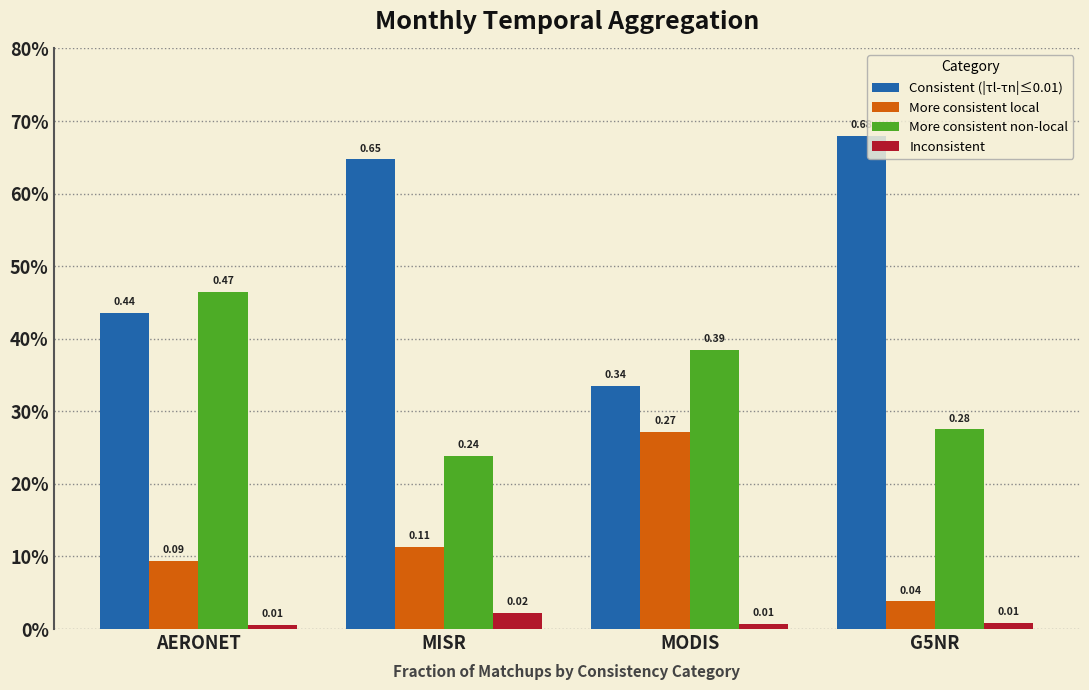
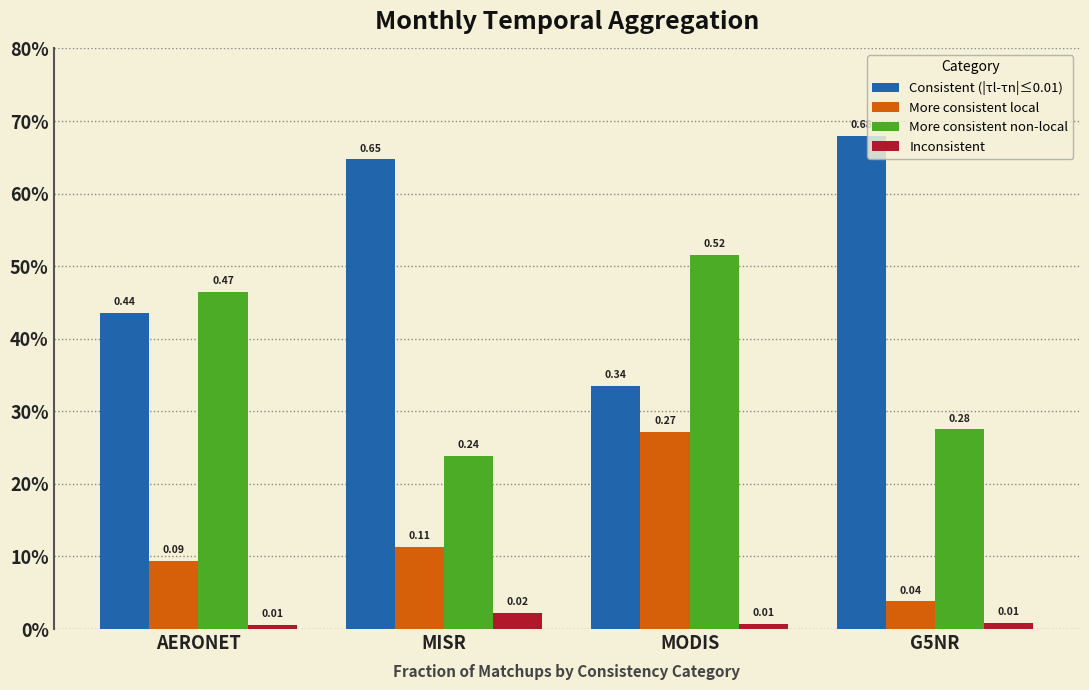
More consistent non-local, MODIS: 0.39 -> 0.52
